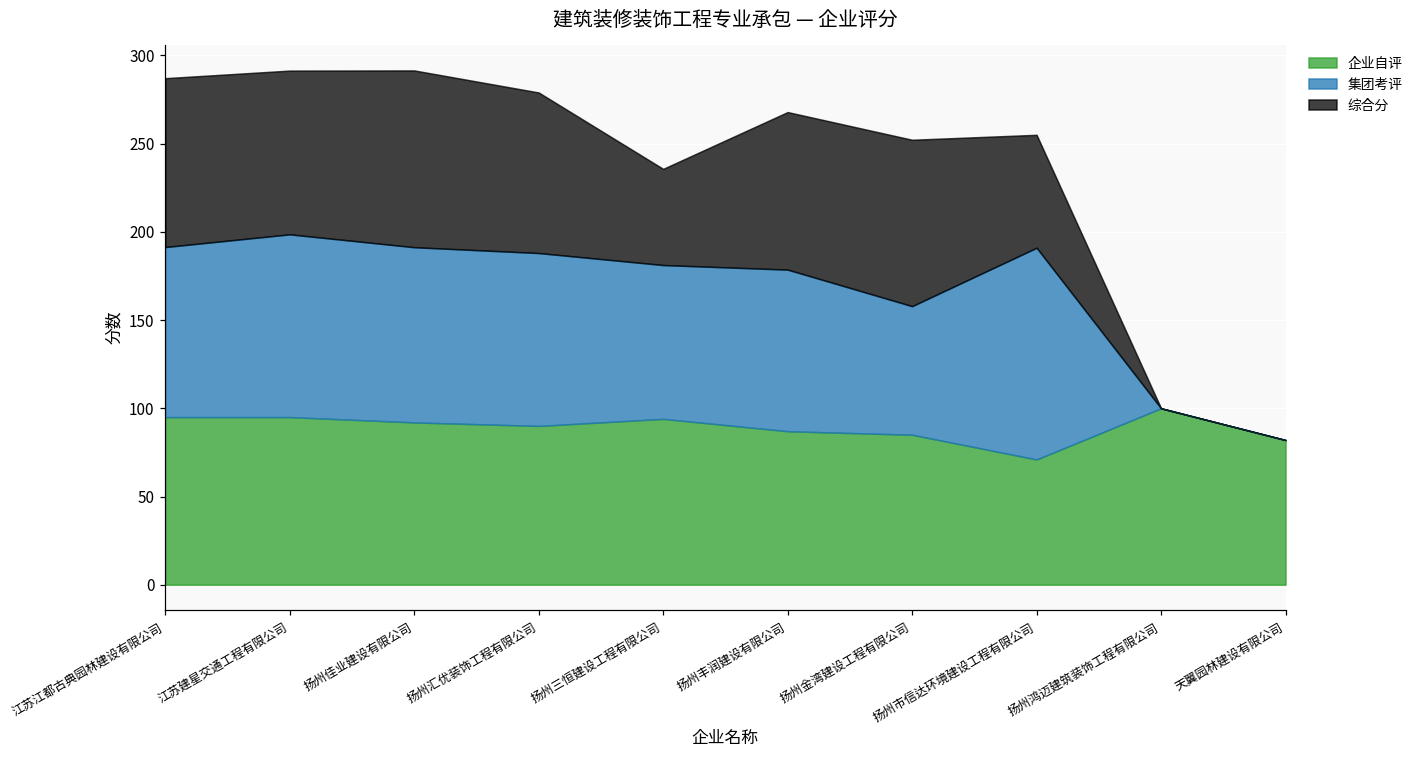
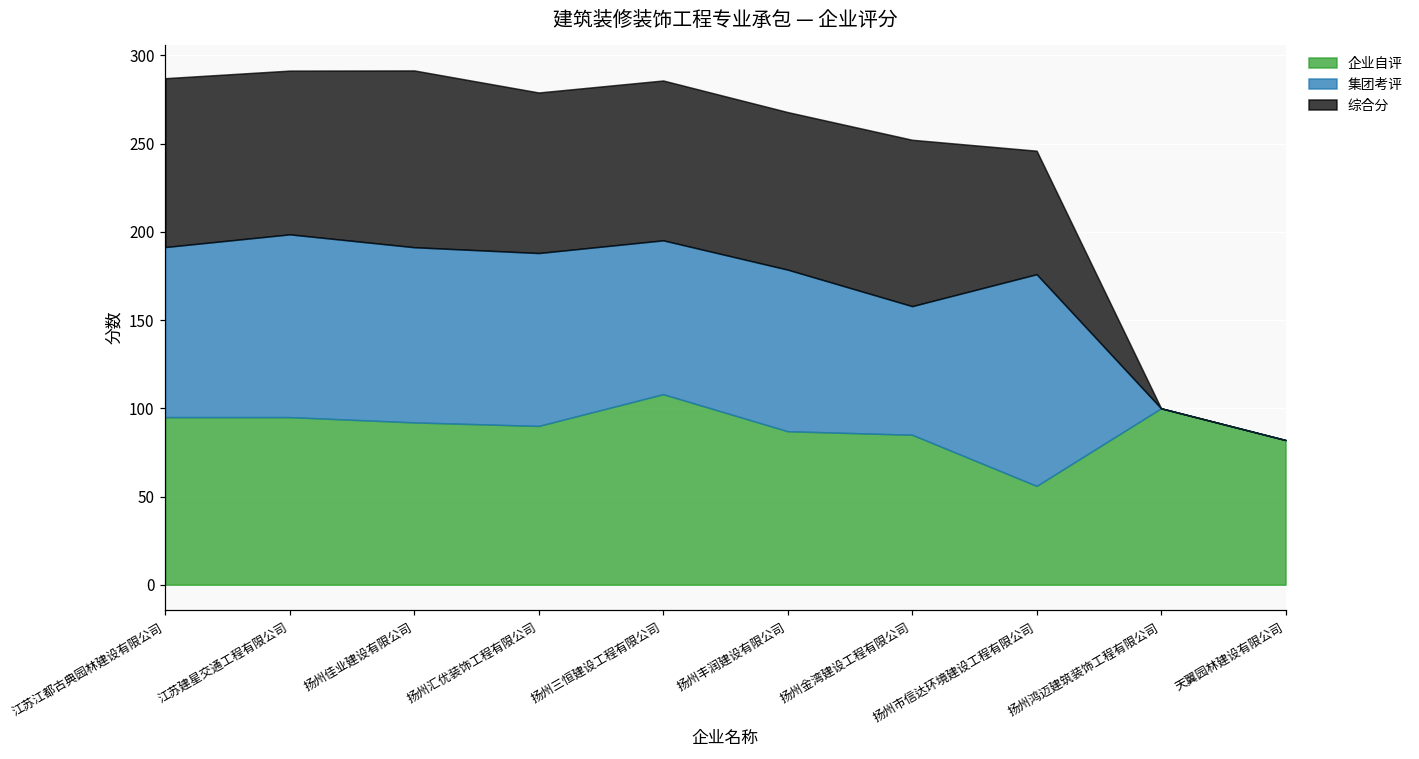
企业自评, 扬州三恒建设工程有限公司: 94 -> 108
综合分, 扬州三恒建设工程有限公司: 55 -> 91
企业自评, 扬州市信达环境建设工程有限公司: 71 -> 56
综合分, 扬州市信达环境建设工程有限公司: 64 -> 70
